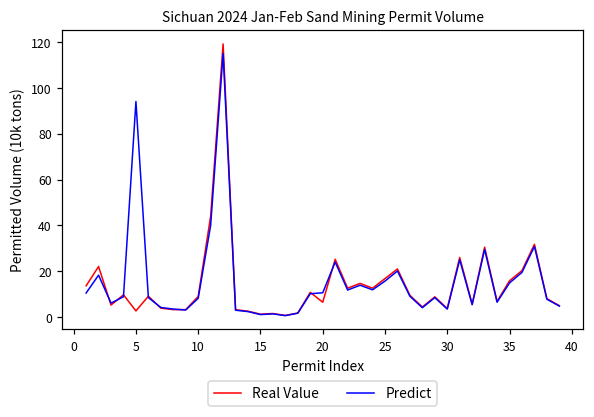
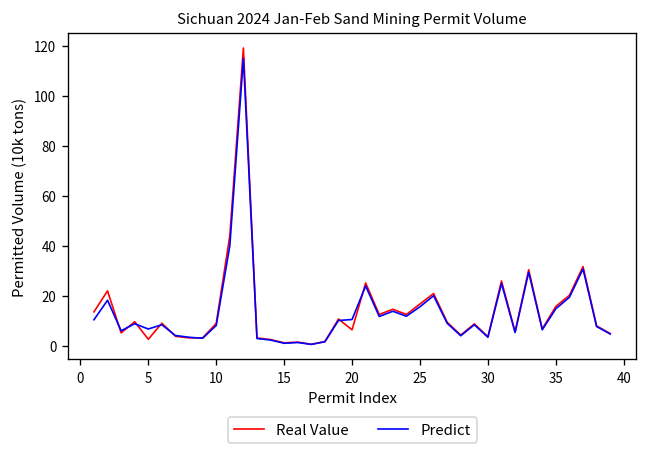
Predict, 5: 94 -> 7
